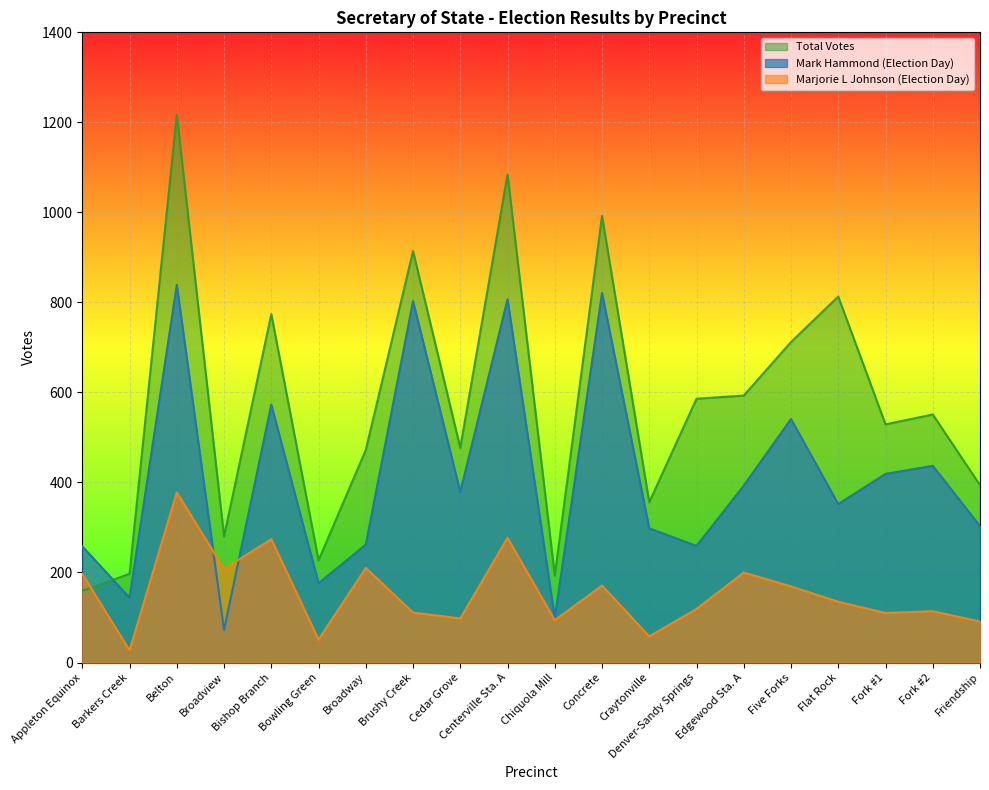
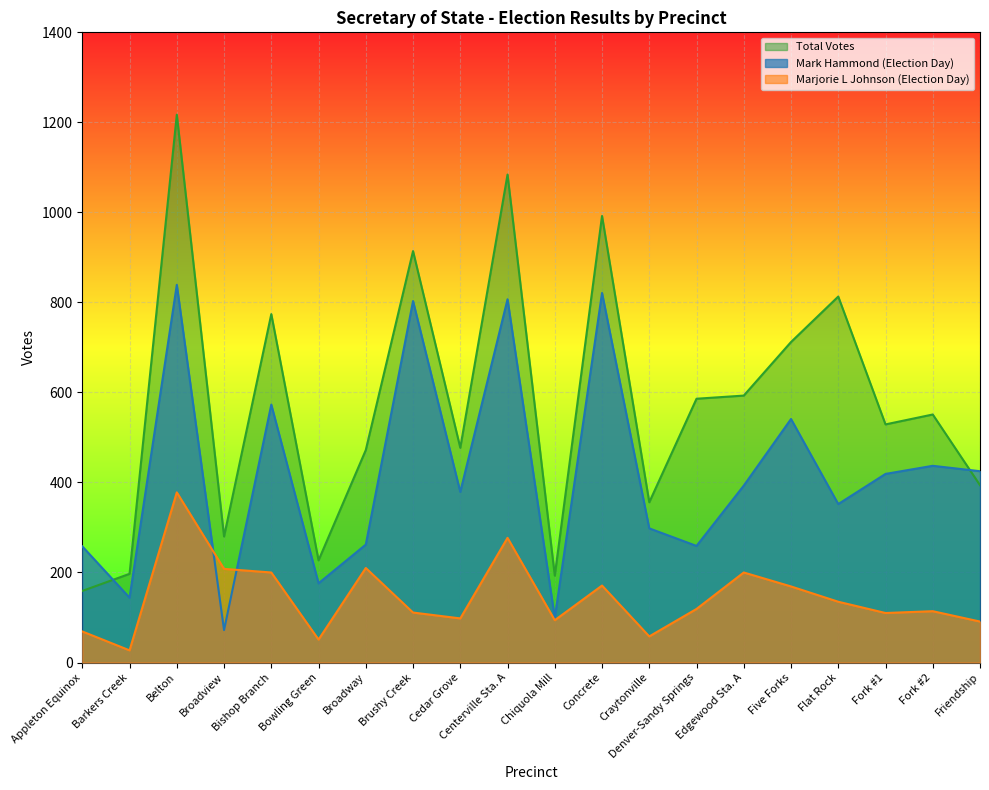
Marjorie L Johnson (Election Day), Appleton Equinox: 200 -> 70
Marjorie L Johnson (Election Day), Bishop Branch: 270 -> 200
Mark Hammond (Election Day), Friendship: 300 -> 430
